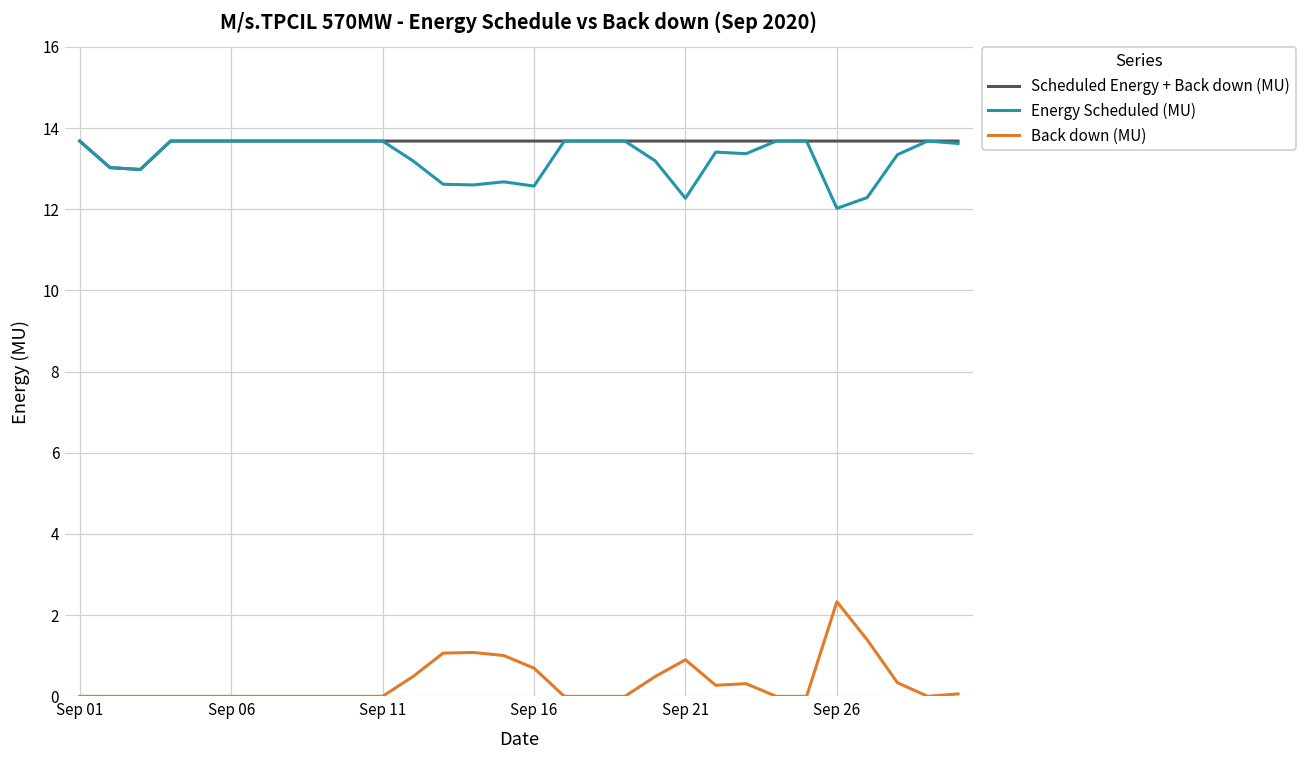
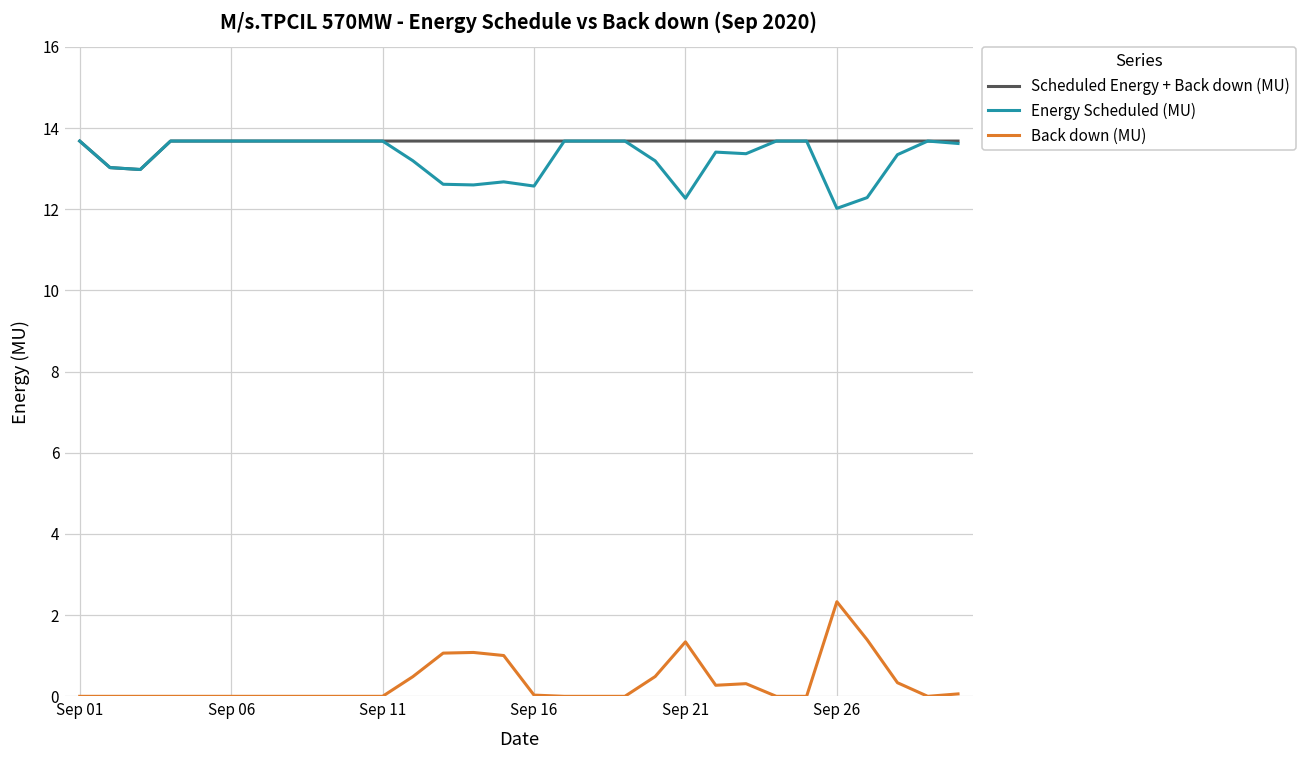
Back down (MU), Sep 16: 0.7 -> 0.0
Back down (MU), Sep 21: 0.9 -> 1.3
